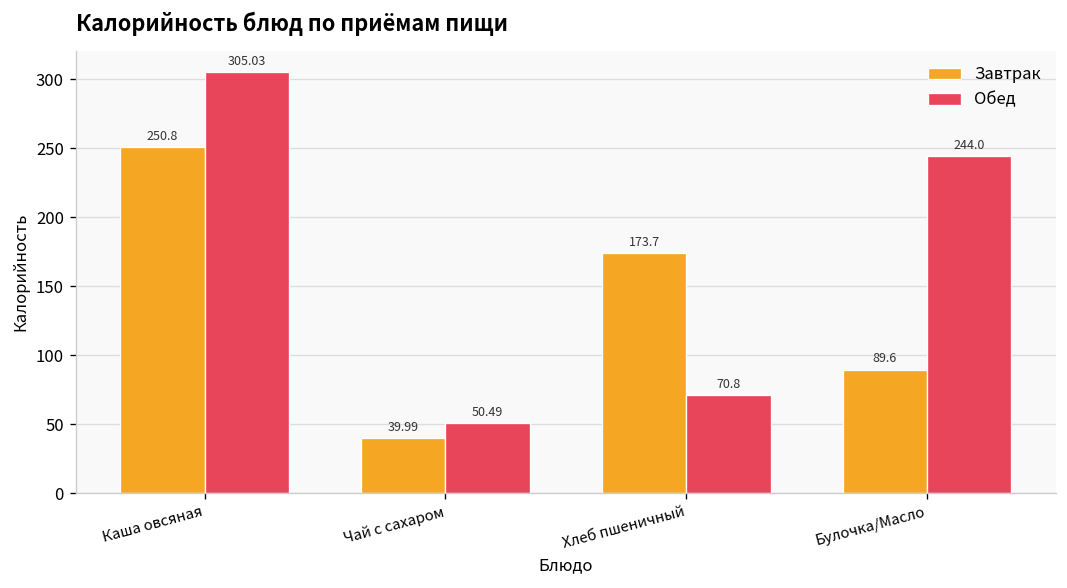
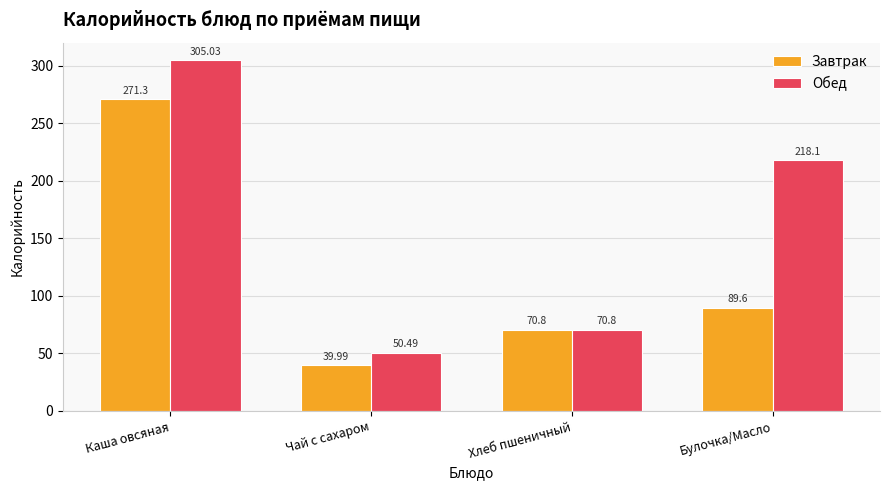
Завтрак, Каша овсяная: 250.8 -> 271.3
Завтрак, Хлеб пшеничный: 173.7 -> 70.8
Обед, Булочка/Масло: 244.0 -> 218.1
